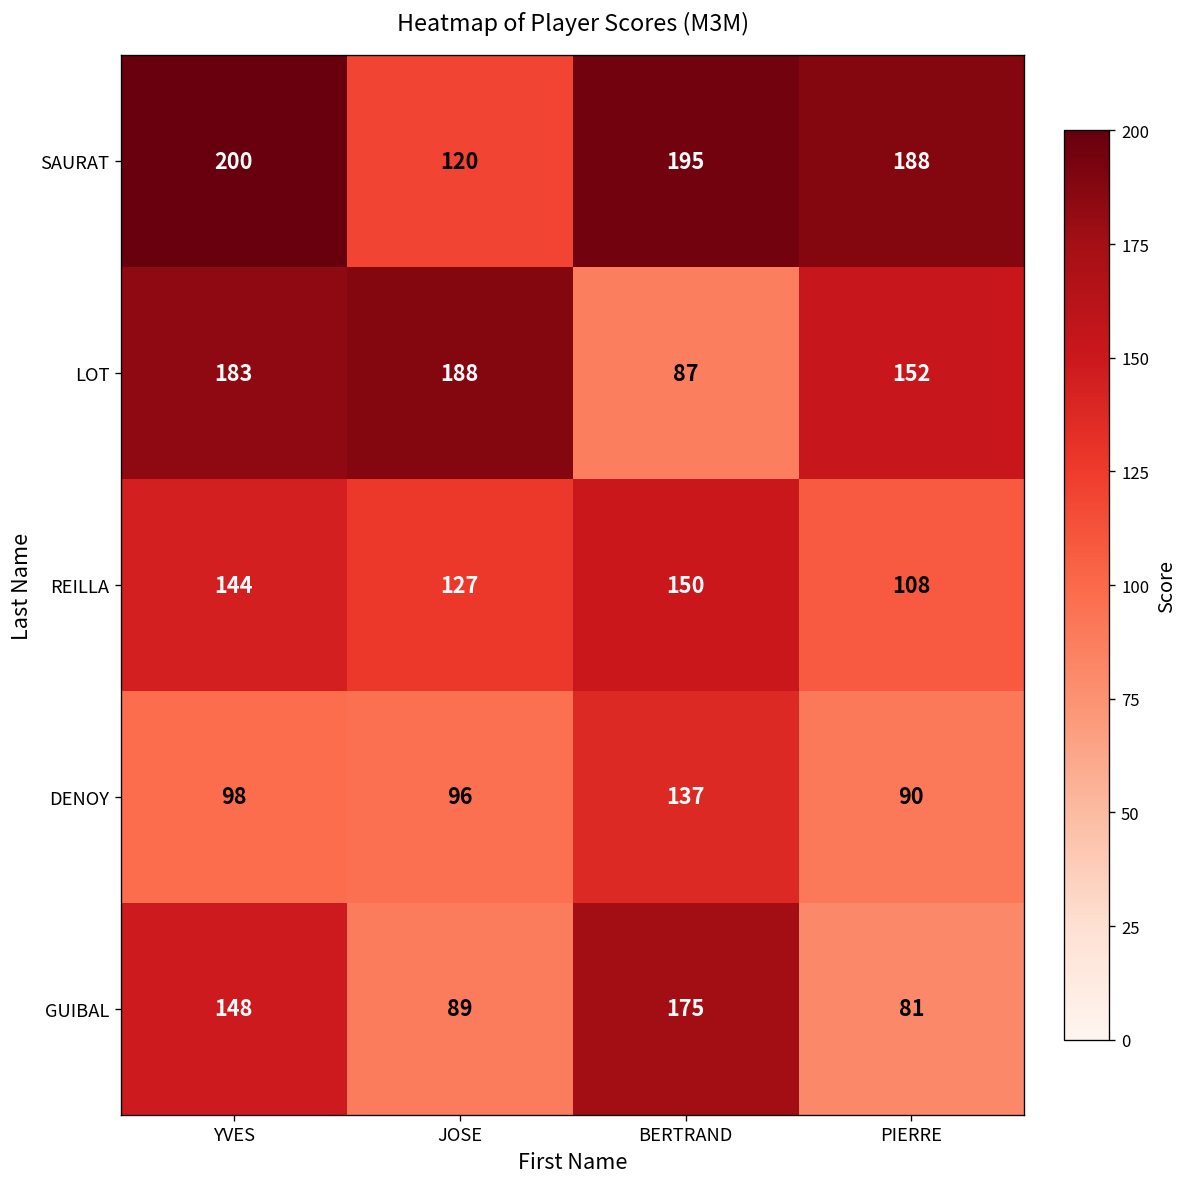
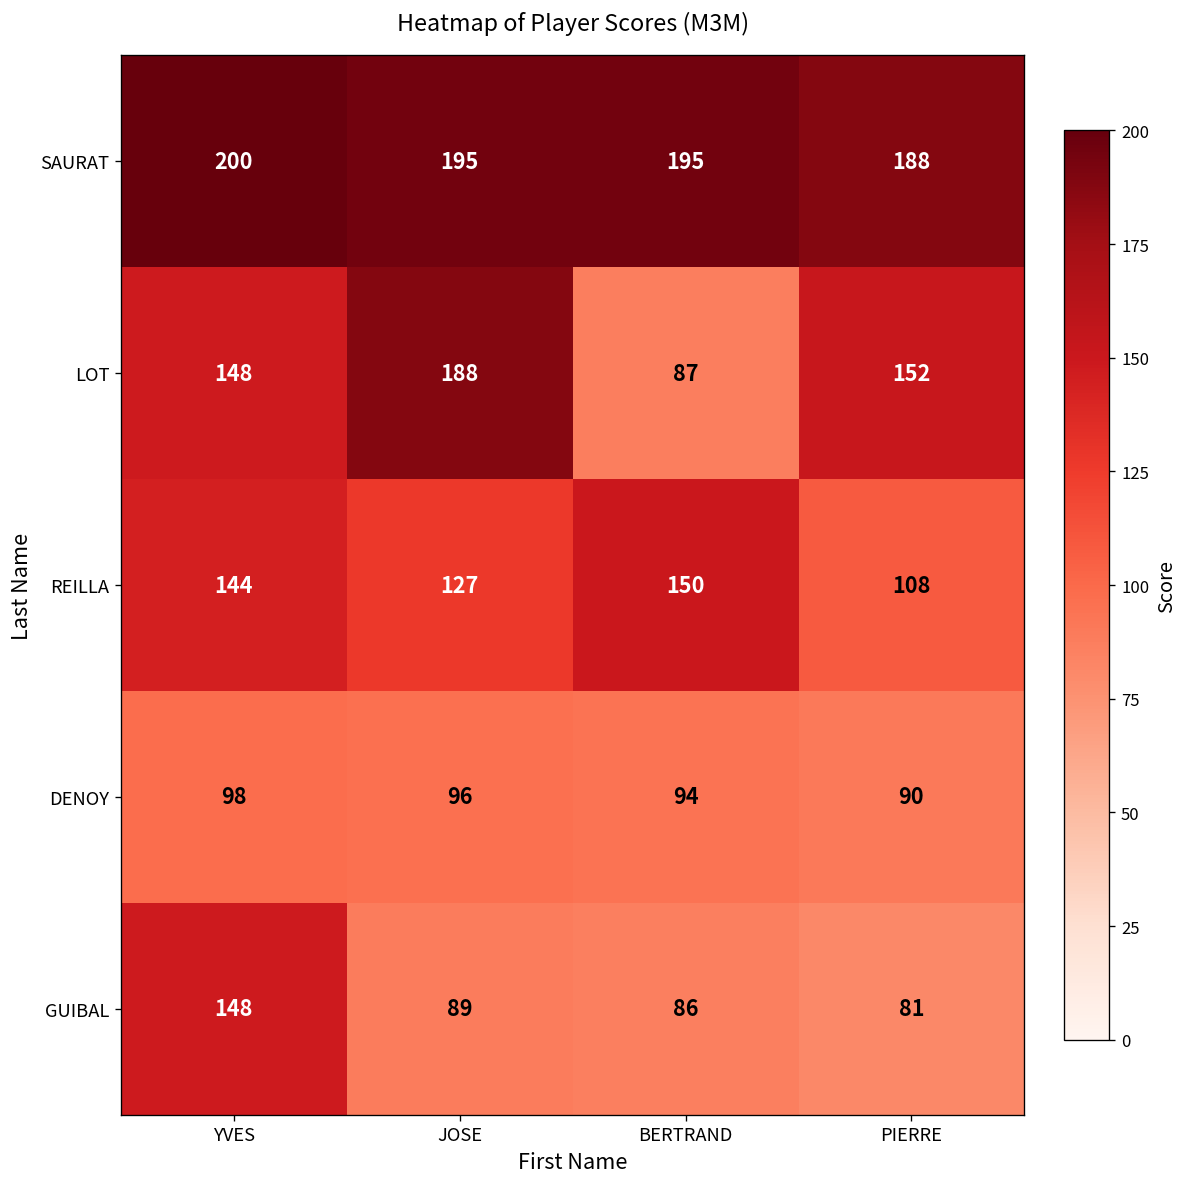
SAURAT, JOSE: 120 -> 195
LOT, YVES: 183 -> 148
DENOY, BERTRAND: 137 -> 94
GUIBAL, BERTRAND: 175 -> 86
